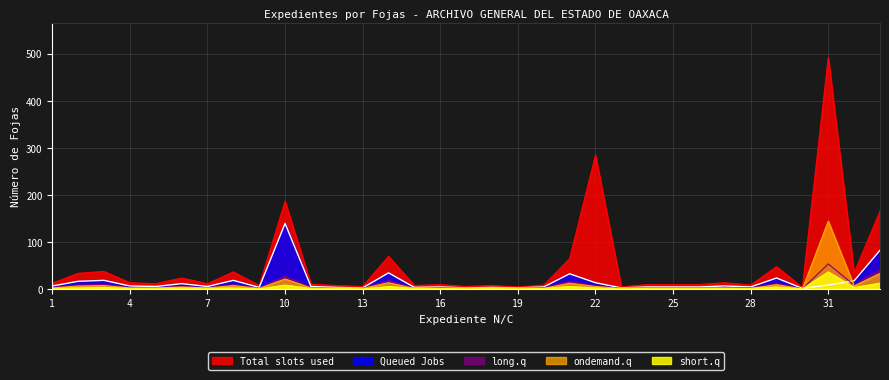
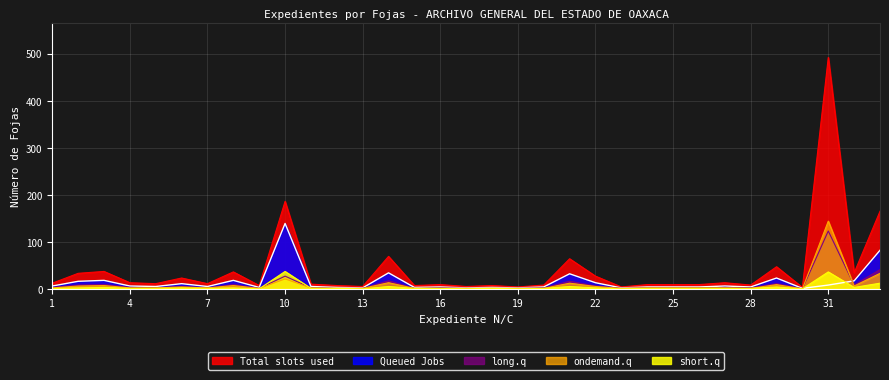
short.q, 10: 10 -> 40
Total slots used, 22: 280 -> 30
long.q, 31: 50 -> 120
